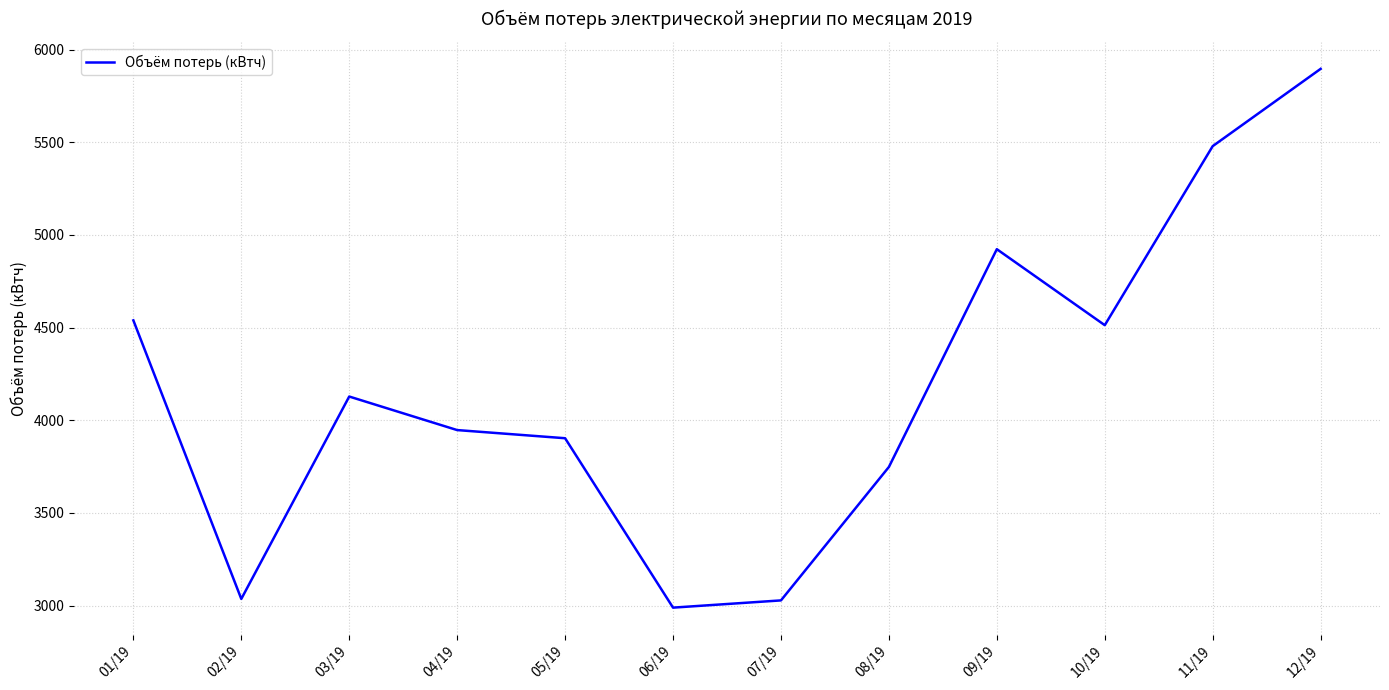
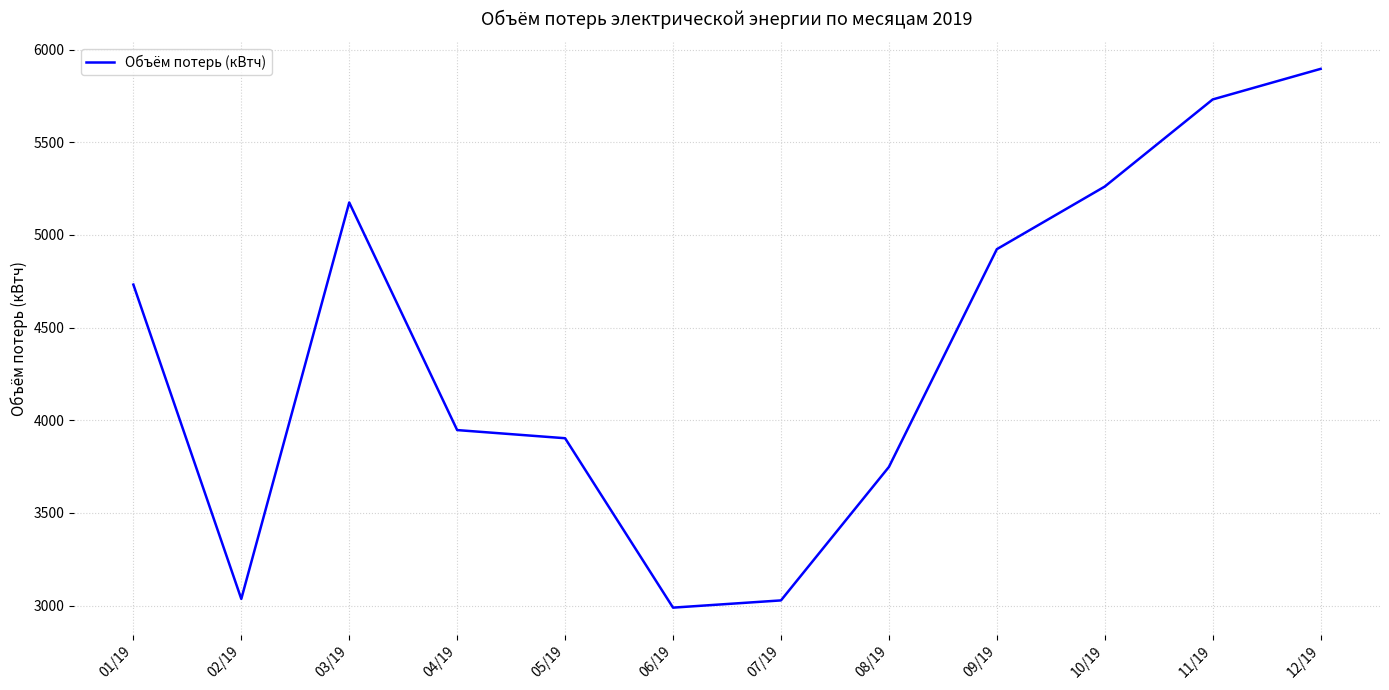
01/19: 4540 -> 4730
03/19: 4130 -> 5180
10/19: 4510 -> 5260
11/19: 5480 -> 5730
